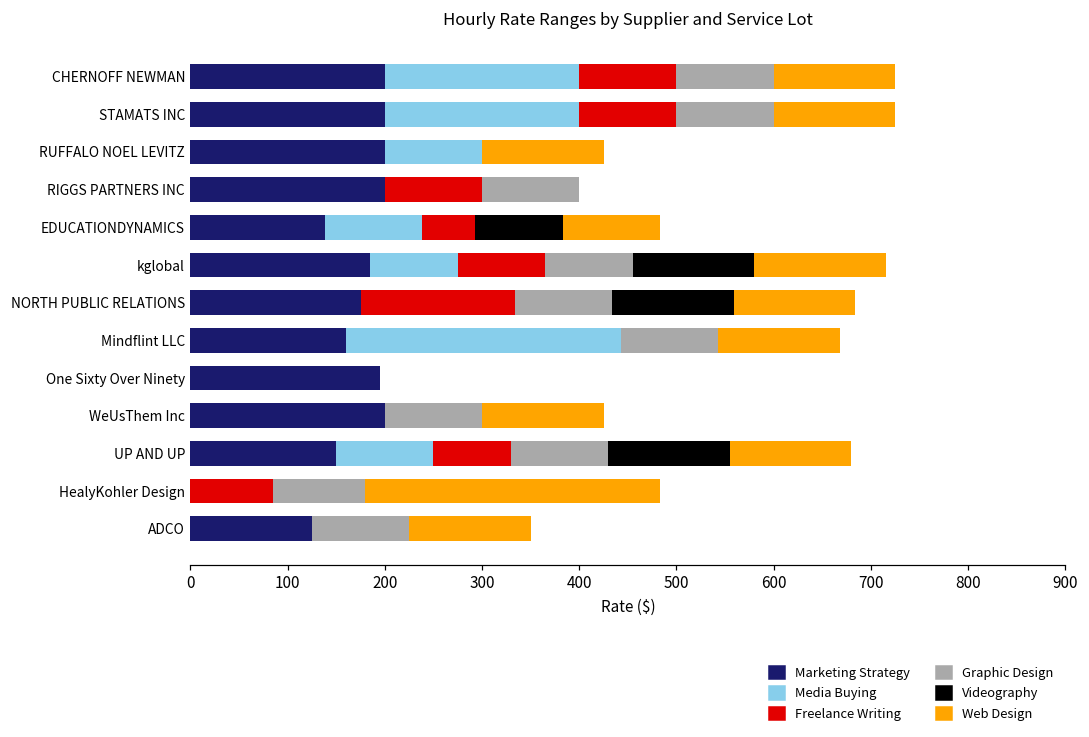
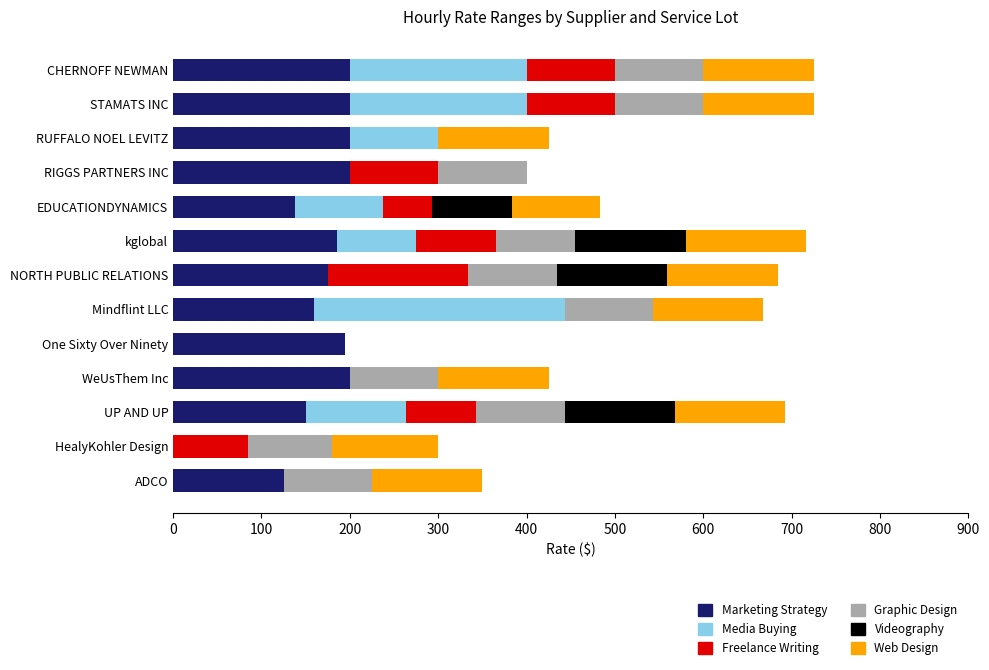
Media Buying, UP AND UP: 100 -> 110
Web Design, HealyKohler Design: 300 -> 120
